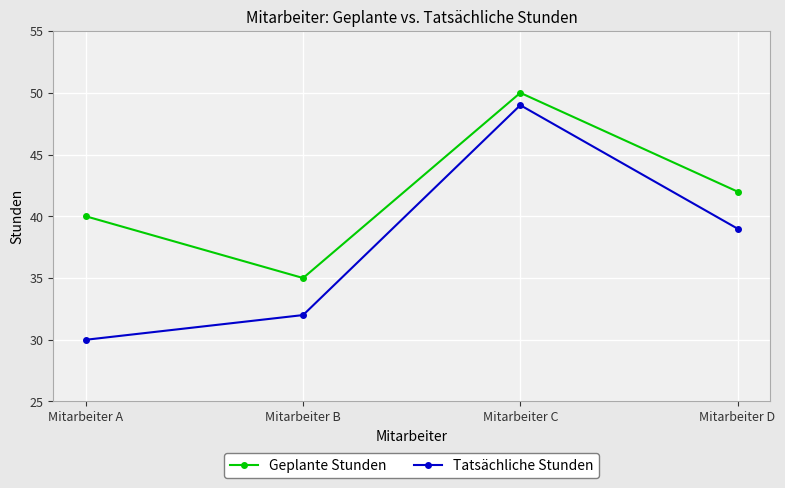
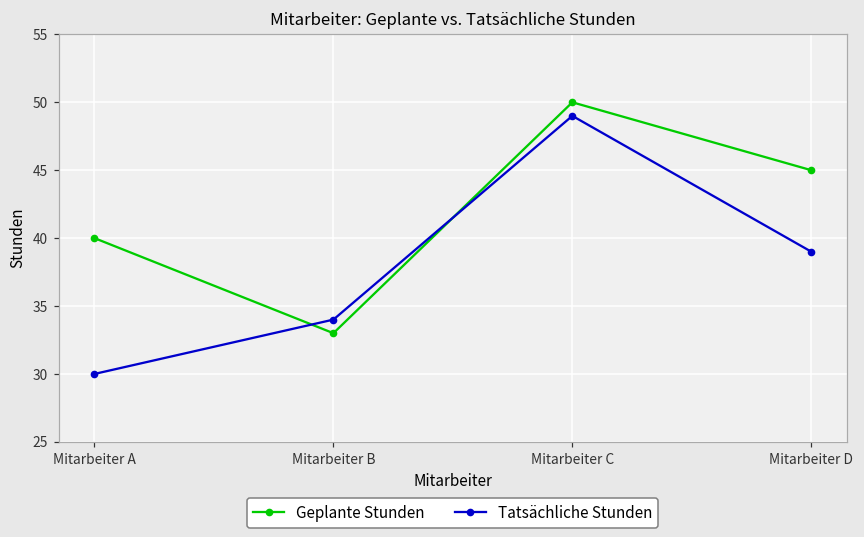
Geplante Stunden, Mitarbeiter B: 35 -> 33
Tatsächliche Stunden, Mitarbeiter B: 32 -> 34
Geplante Stunden, Mitarbeiter D: 42 -> 45
